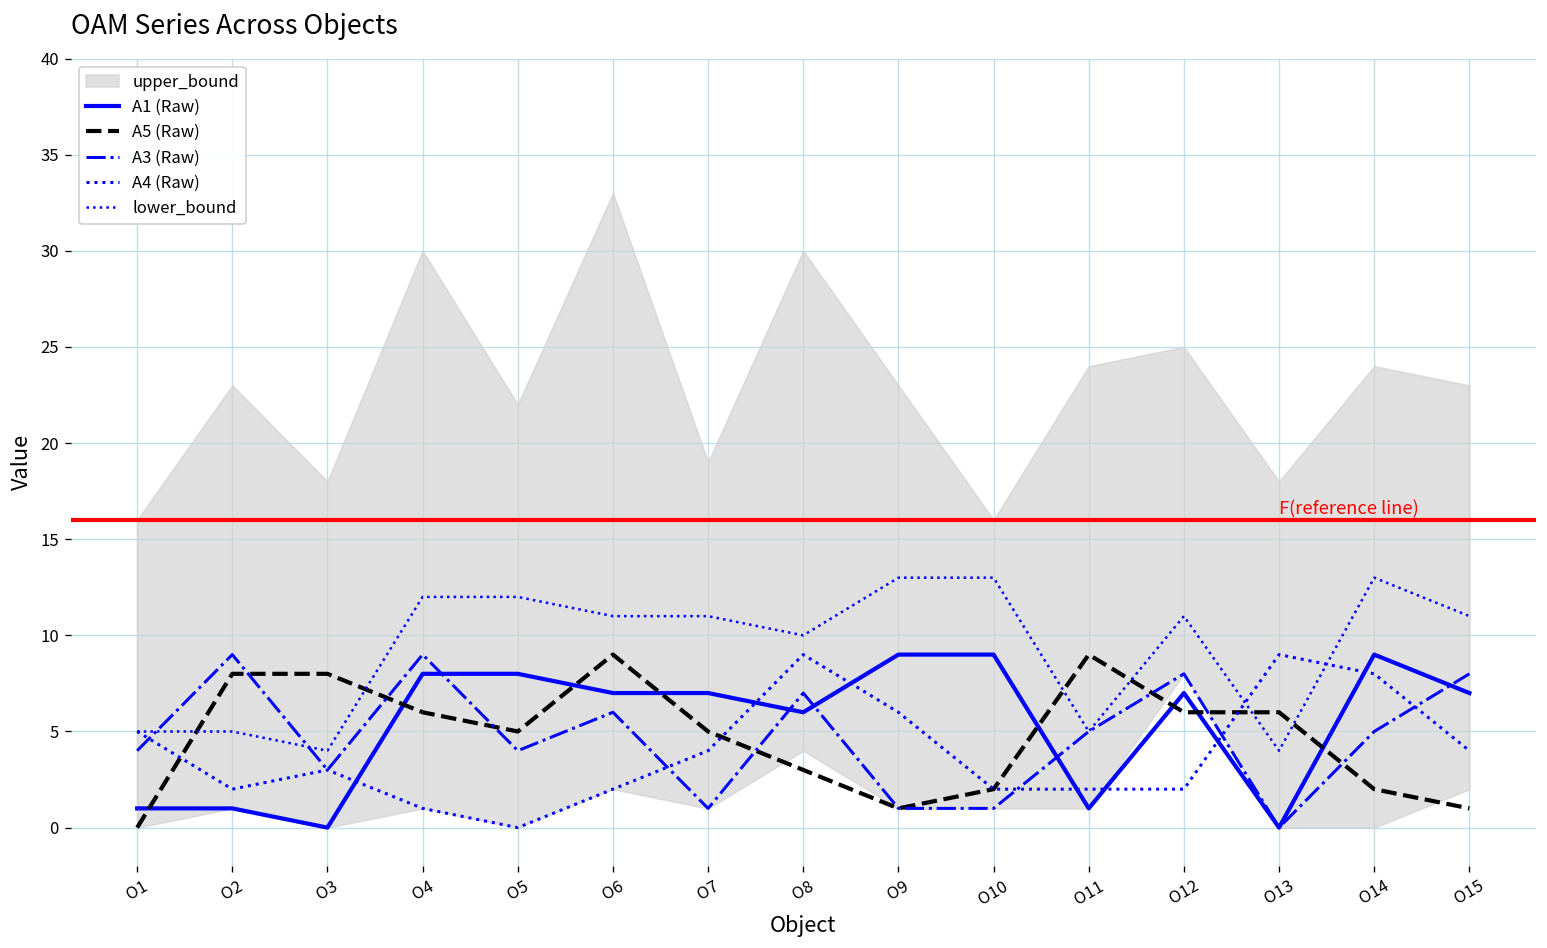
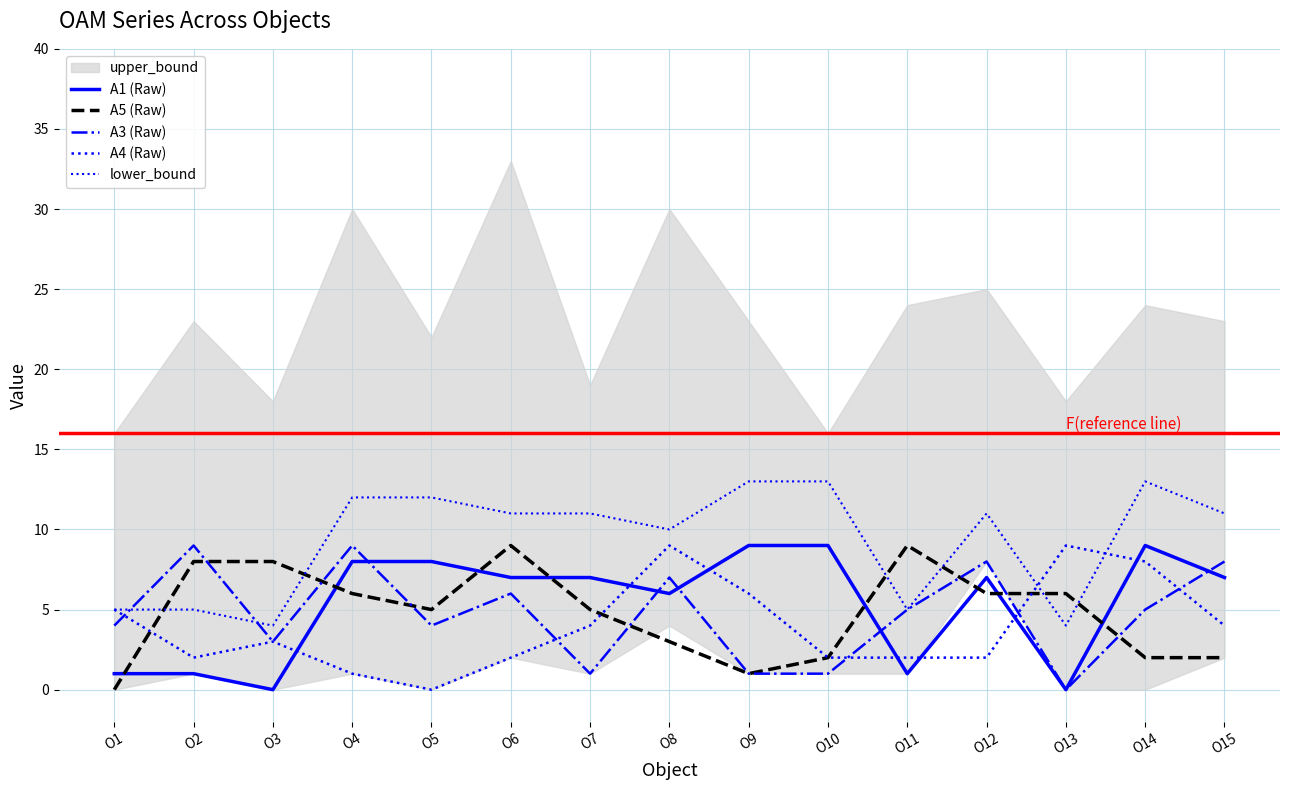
A5 (Raw), O15: 1 -> 2
